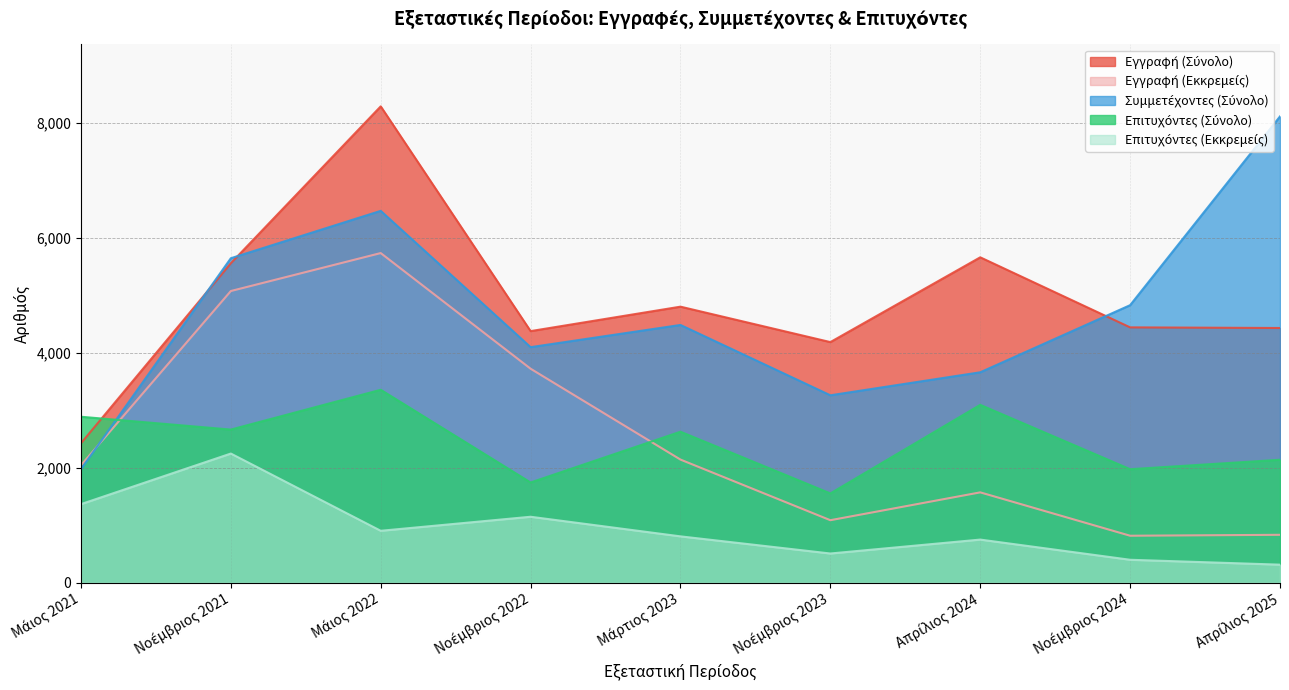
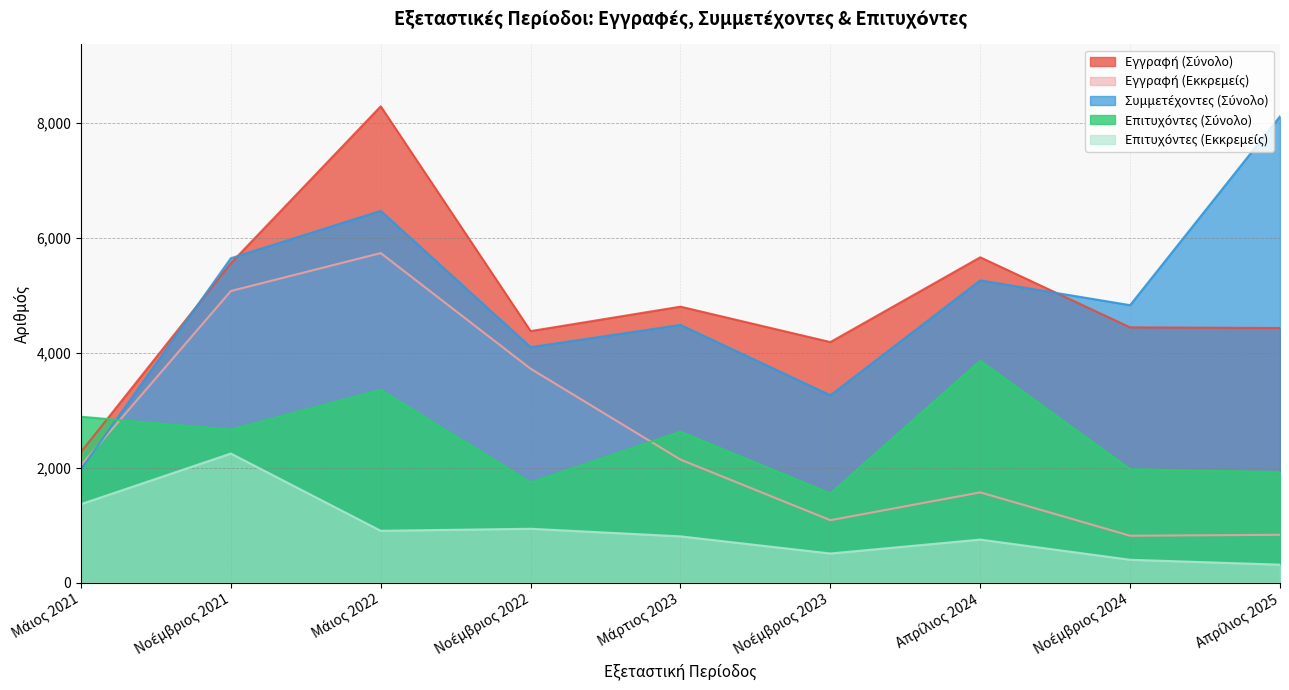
Εγγραφή (Σύνολο), Μάιος 2021: 2,400 -> 2,300
Επιτυχόντες (Εκκρεμείς), Νοέμβριος 2022: 1,100 -> 900
Συμμετέχοντες (Σύνολο), Απρίλιος 2024: 3,700 -> 5,300
Επιτυχόντες (Σύνολο), Απρίλιος 2024: 3,100 -> 3,900
Επιτυχόντες (Σύνολο), Απρίλιος 2025: 2,100 -> 1,900
